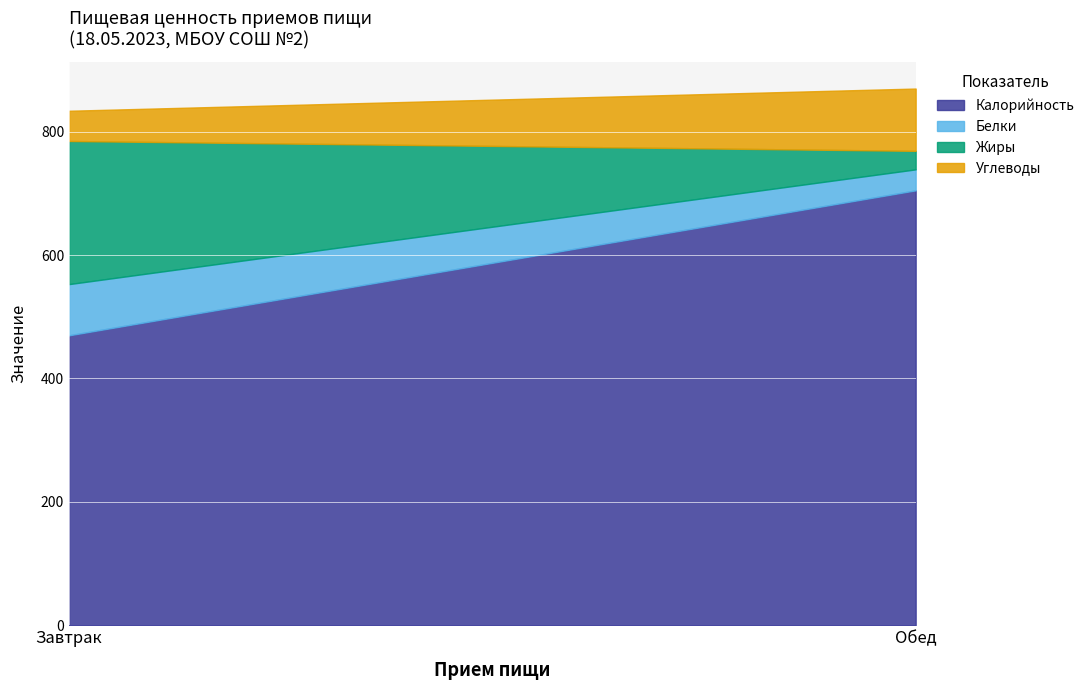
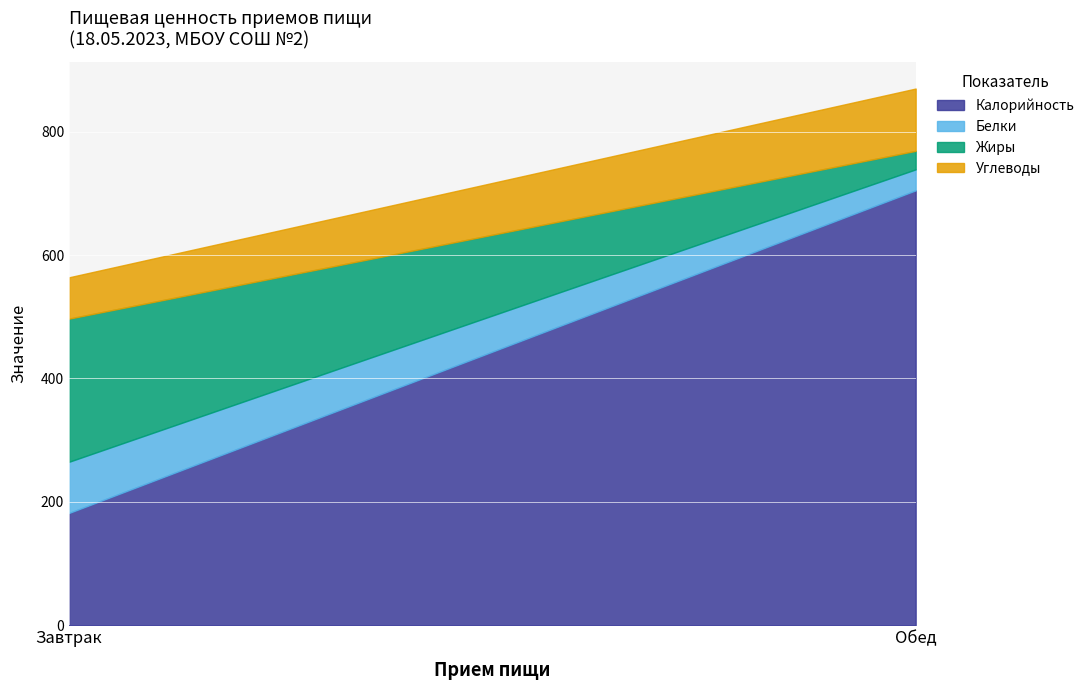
Калорийность, Завтрак: 470 -> 180
Углеводы, Завтрак: 50 -> 70
